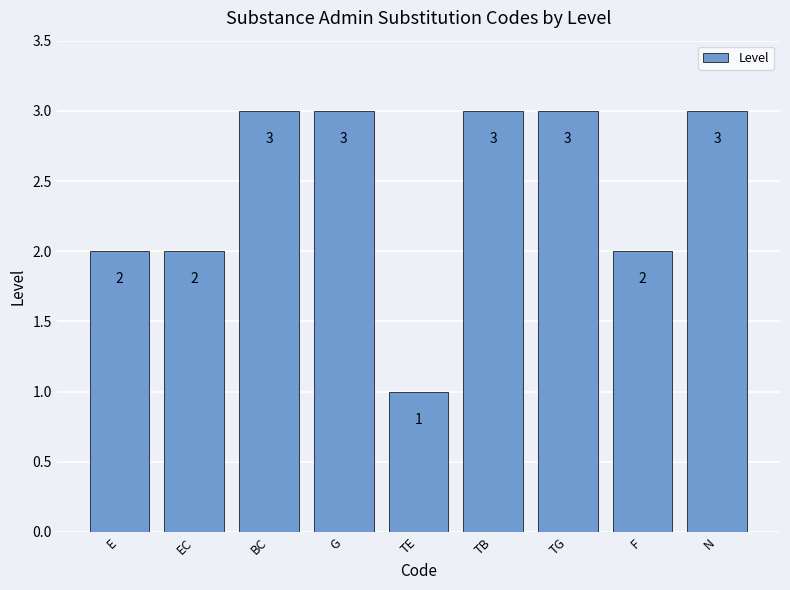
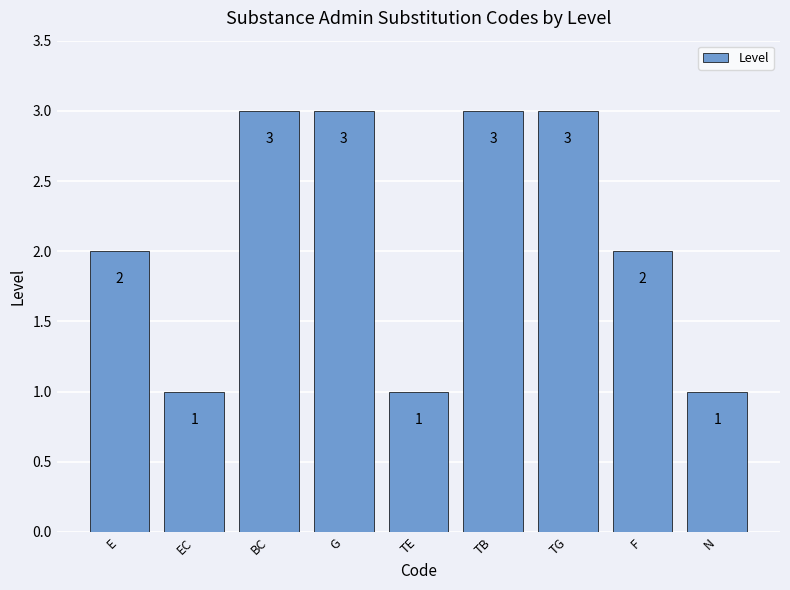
EC: 2 -> 1
N: 3 -> 1
